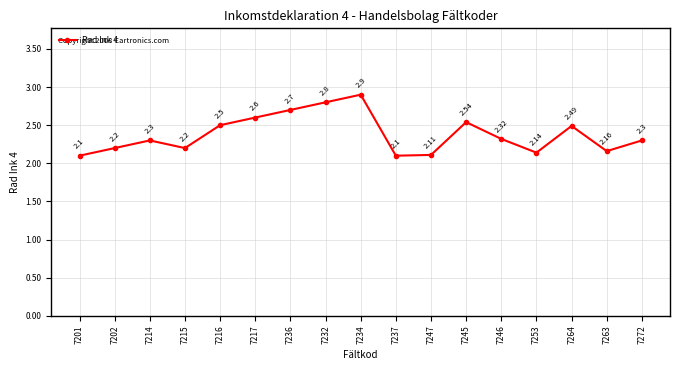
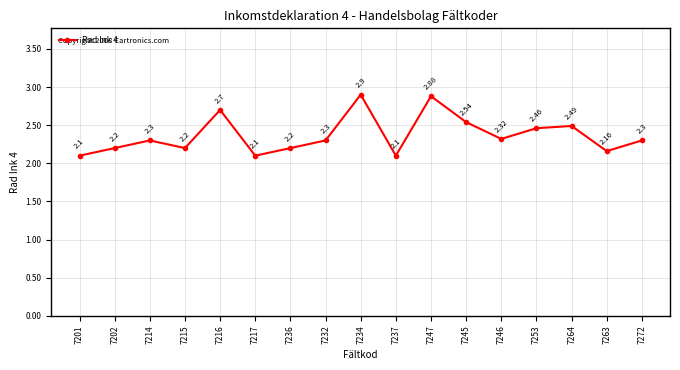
7216: 2.5 -> 2.7
7217: 2.6 -> 2.1
7236: 2.7 -> 2.2
7232: 2.8 -> 2.3
7247: 2.11 -> 2.88
7253: 2.14 -> 2.46
